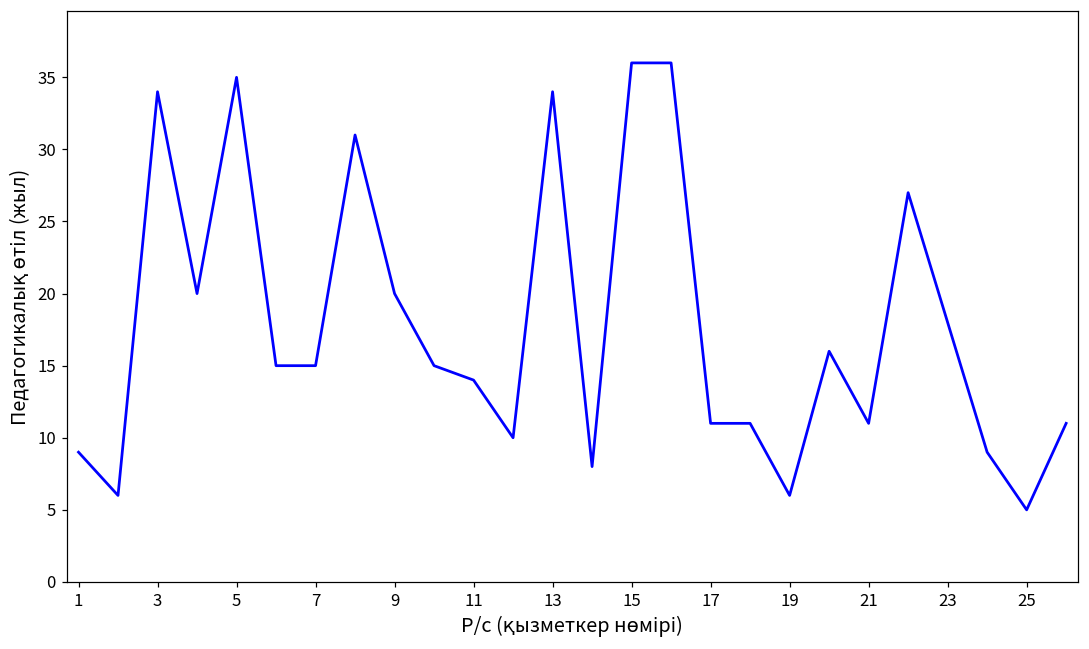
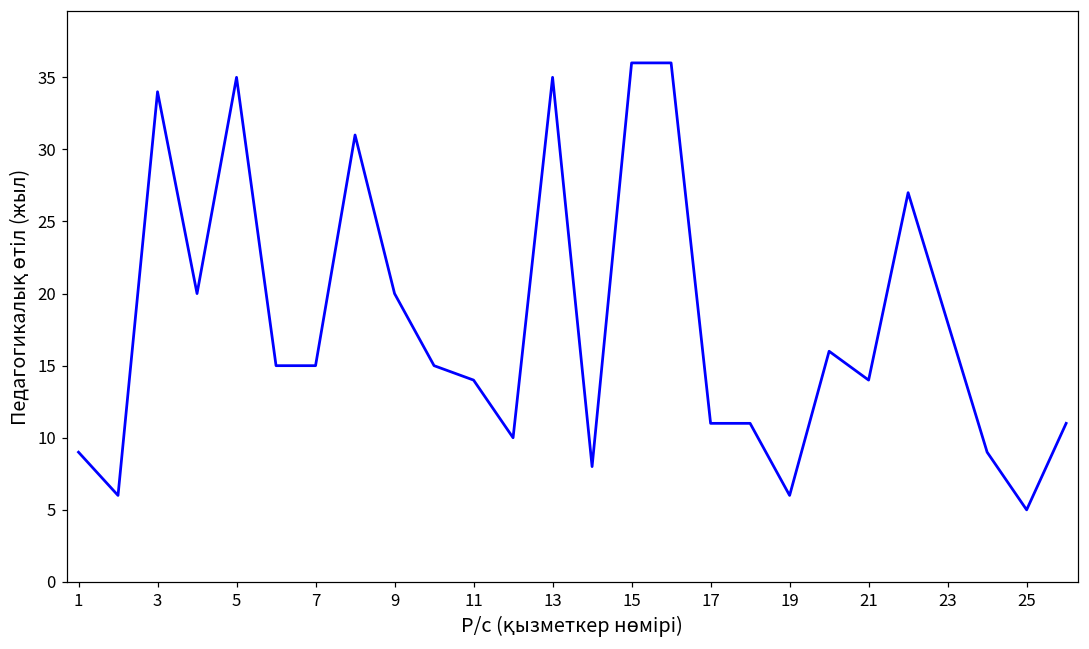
13: 34 -> 35
21: 11 -> 14
